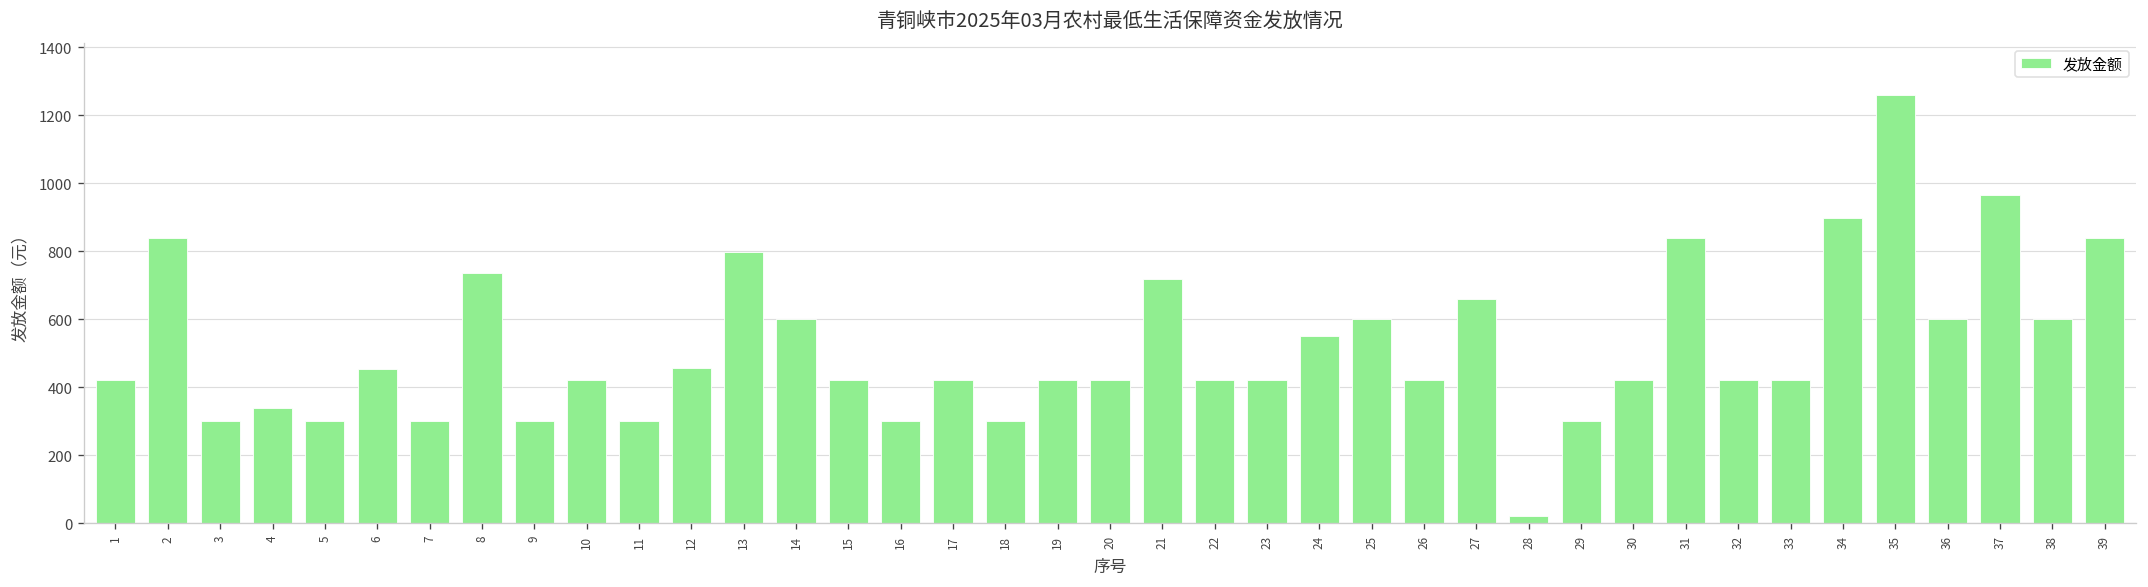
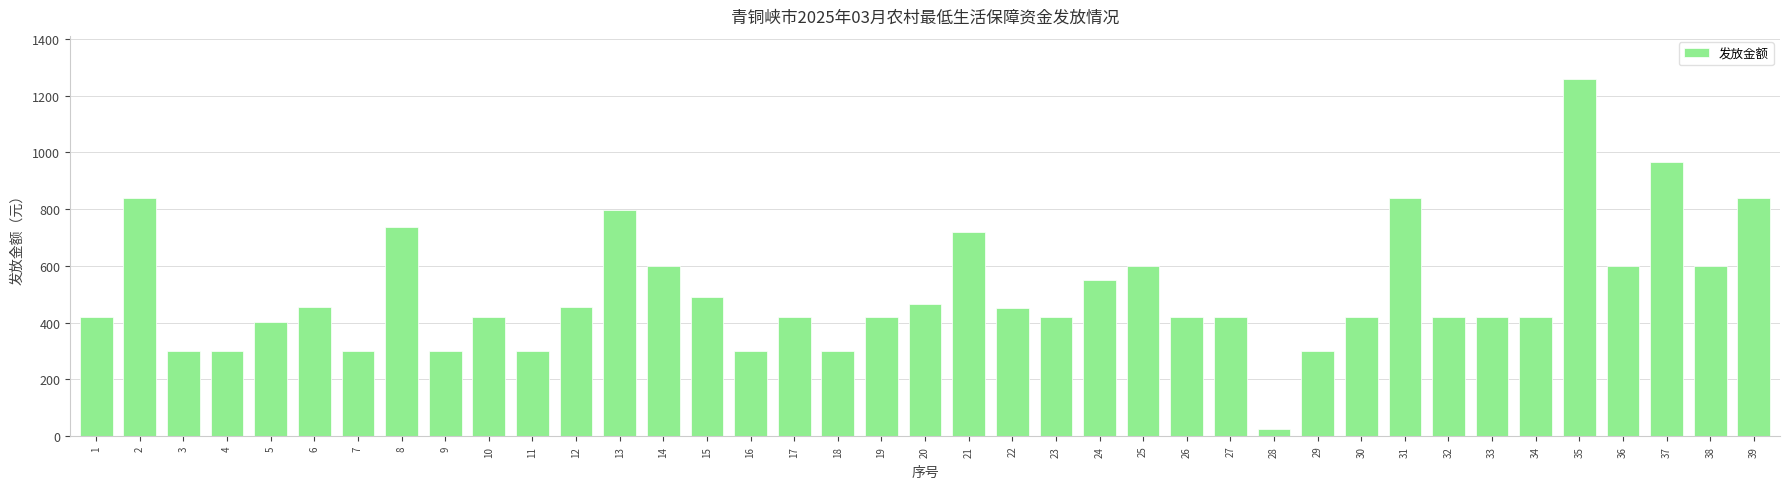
4: 340 -> 300
5: 300 -> 400
15: 420 -> 490
20: 420 -> 470
22: 420 -> 450
27: 660 -> 420
34: 900 -> 420
